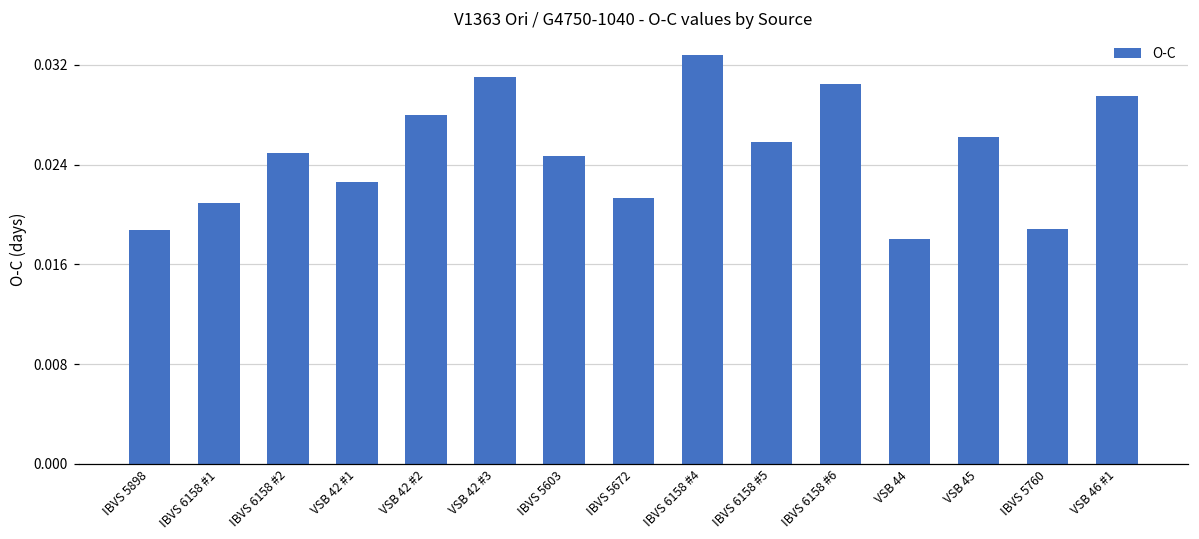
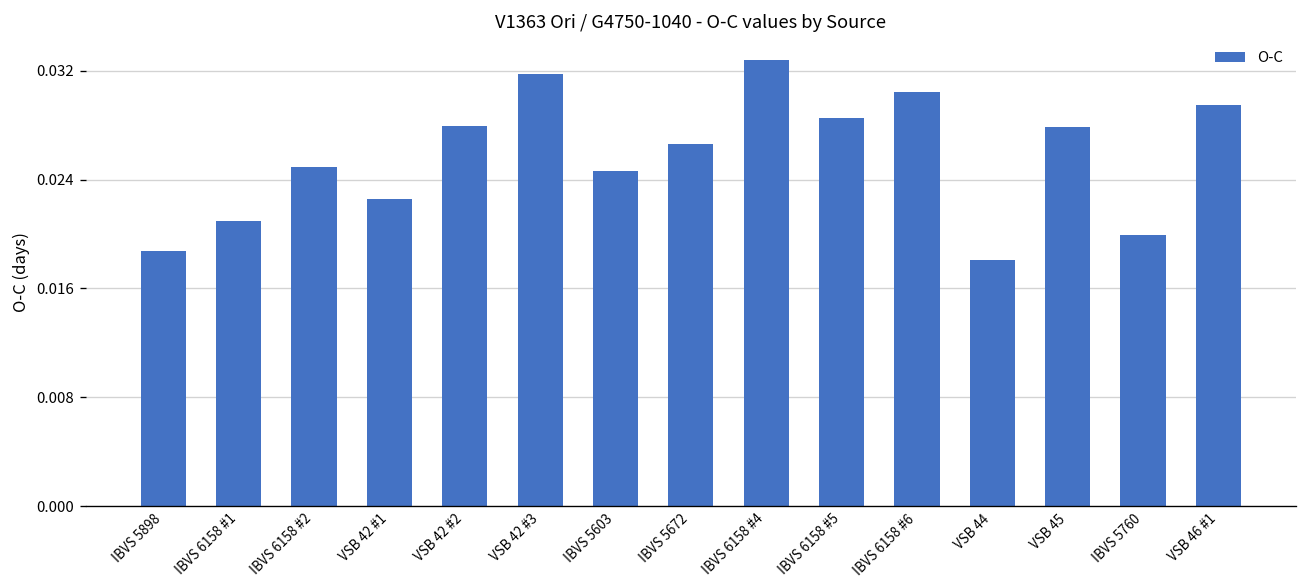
VSB 42 #3: 0.0310 -> 0.0318
IBVS 5672: 0.0213 -> 0.0266
IBVS 6158 #5: 0.0259 -> 0.0285
VSB 45: 0.0262 -> 0.0278
IBVS 5760: 0.0188 -> 0.0199
